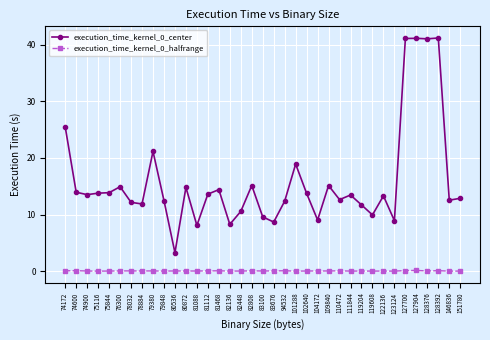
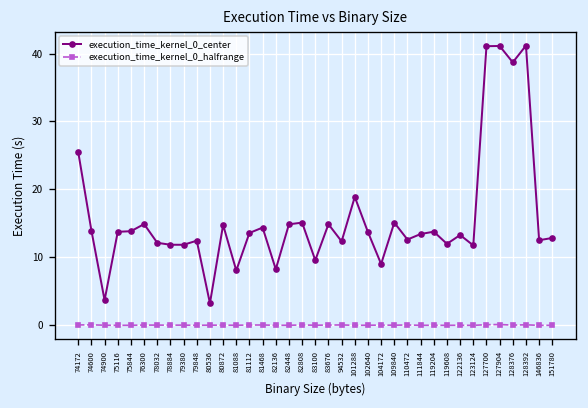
execution_time_kernel_0_center, 74900: 14 -> 4
execution_time_kernel_0_center, 79380: 21 -> 12
execution_time_kernel_0_center, 82448: 11 -> 15
execution_time_kernel_0_center, 83676: 9 -> 15
execution_time_kernel_0_center, 119204: 12 -> 14
execution_time_kernel_0_center, 119608: 10 -> 12
execution_time_kernel_0_center, 123124: 9 -> 12
execution_time_kernel_0_center, 128376: 41 -> 39
